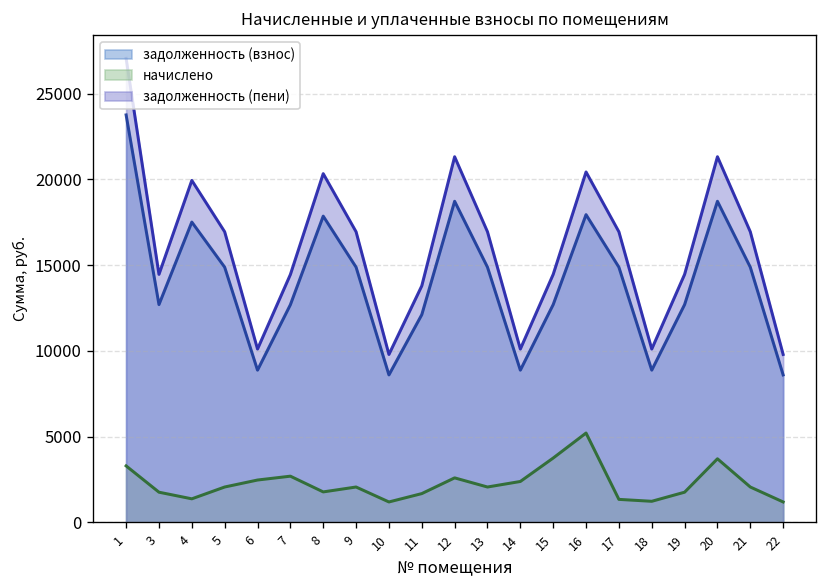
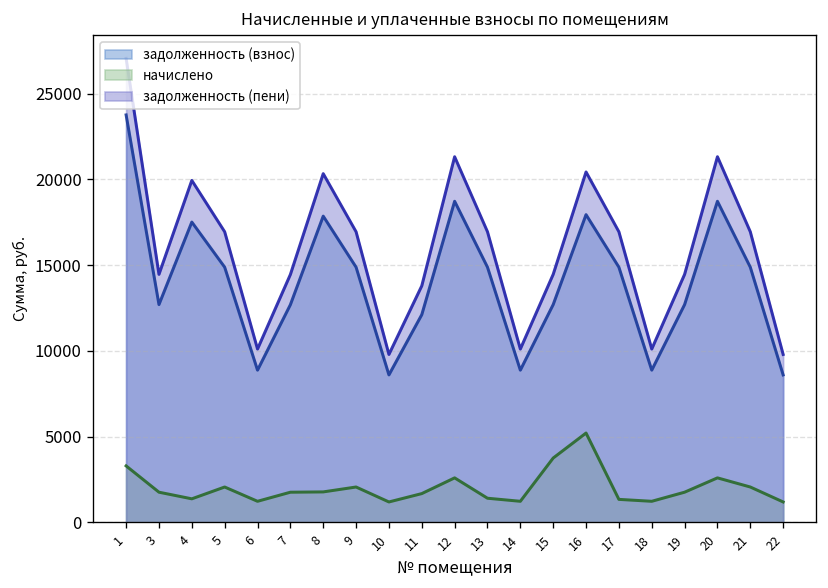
начислено, 6: 2500 -> 1200
начислено, 7: 2700 -> 1800
начислено, 13: 2100 -> 1400
начислено, 14: 2400 -> 1200
начислено, 20: 3700 -> 2600
